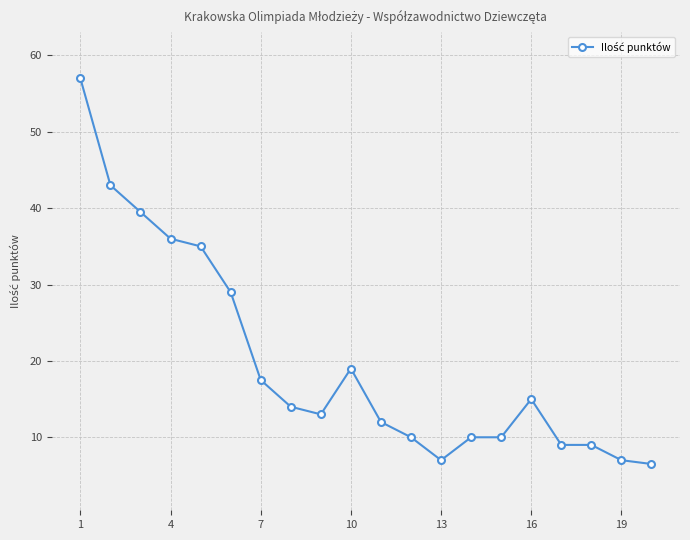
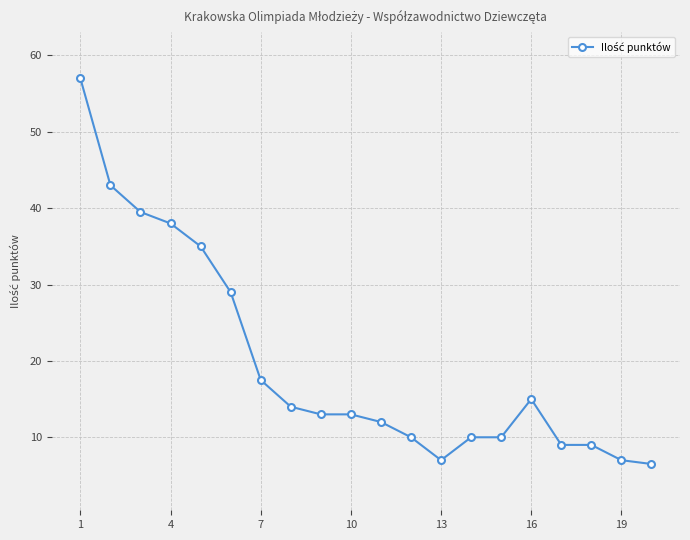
4: 36 -> 38
10: 19 -> 13
